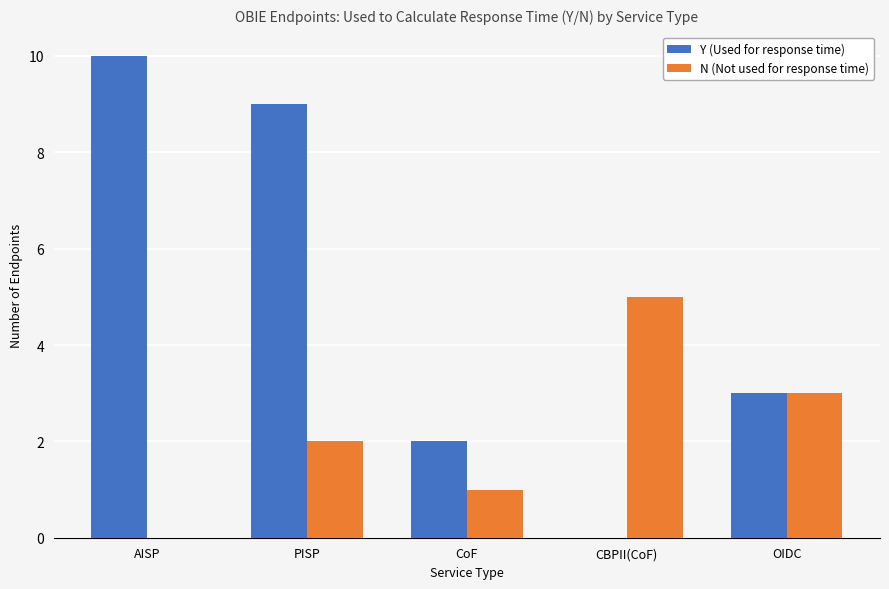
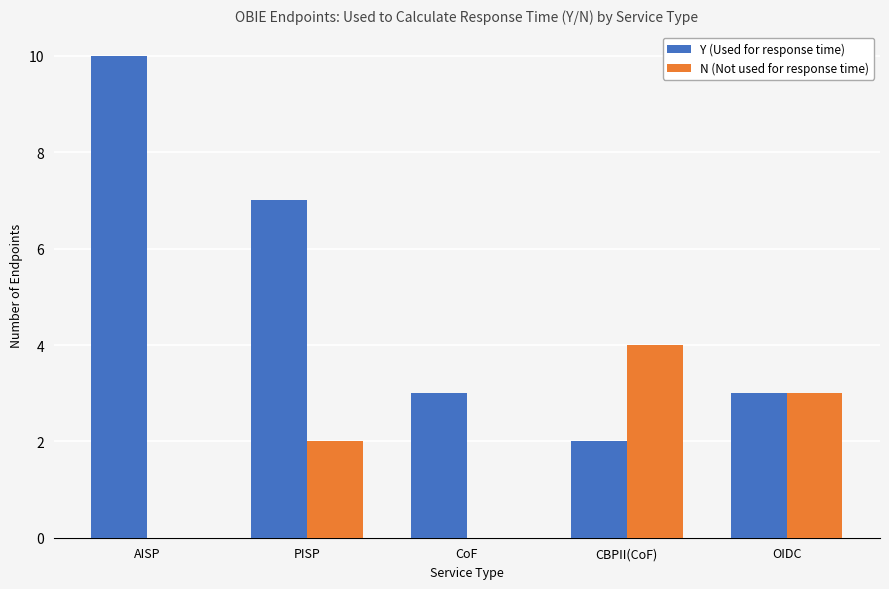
Y (Used for response time), PISP: 9 -> 7
Y (Used for response time), CoF: 2 -> 3
N (Not used for response time), CoF: 1 -> 0
Y (Used for response time), CBPII(CoF): 0 -> 2
N (Not used for response time), CBPII(CoF): 5 -> 4
